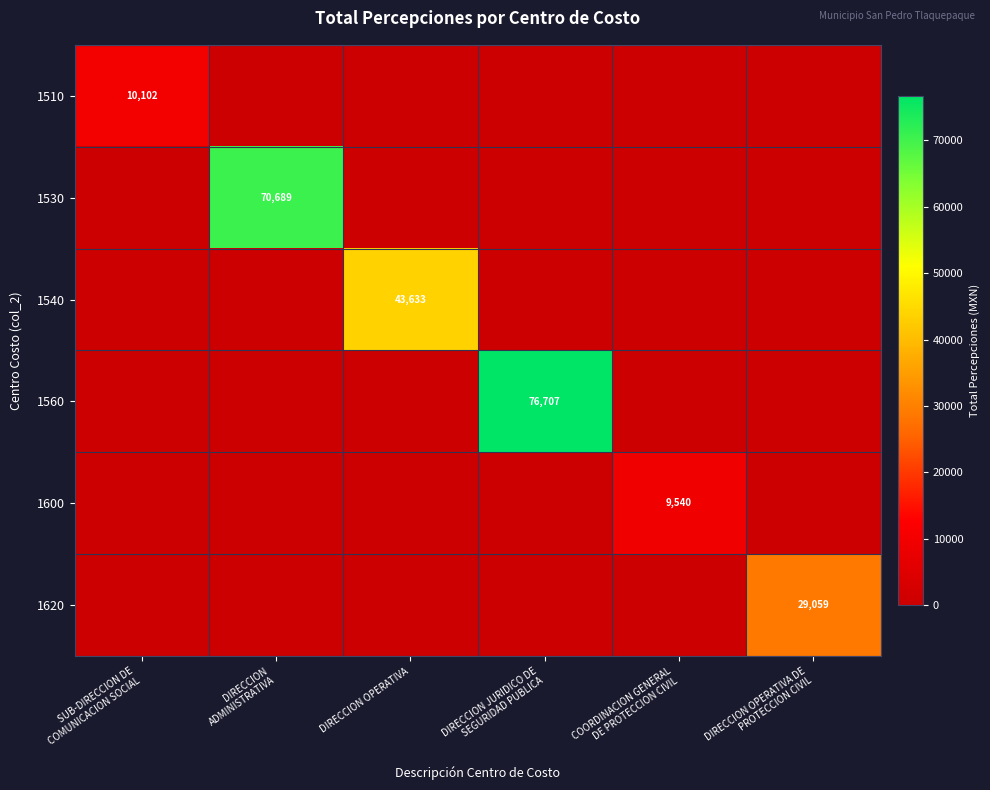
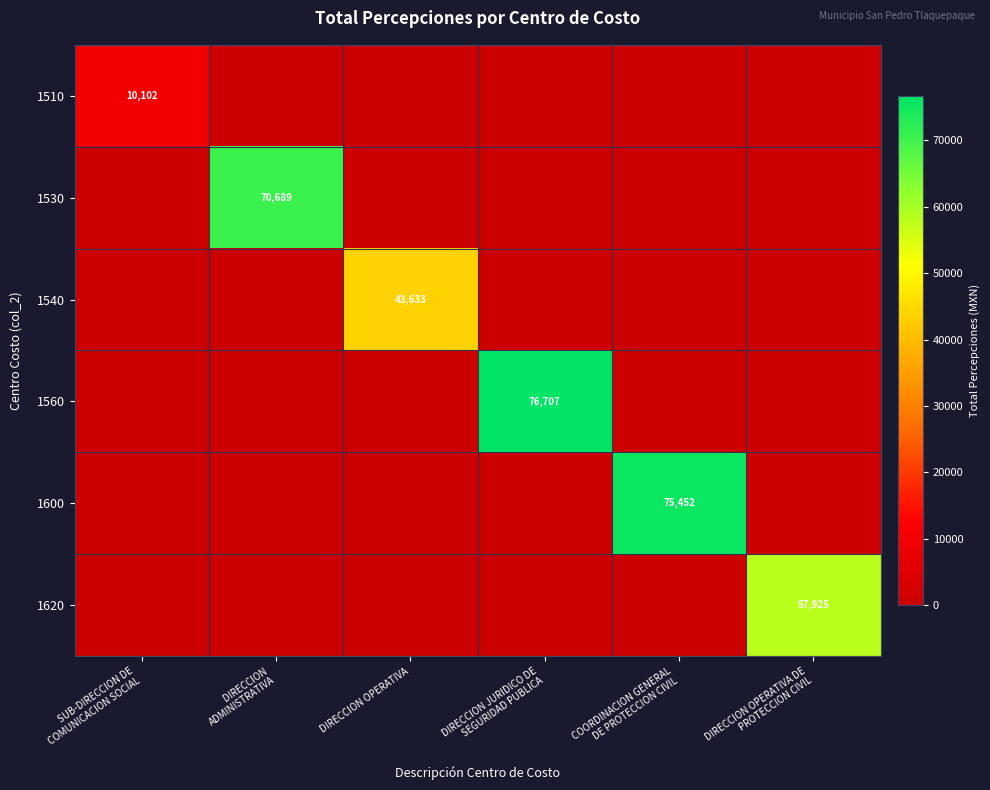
1600, COORDINACION GENERAL DE PROTECCION CIVIL: 9,540 -> 75,452
1620, DIRECCION OPERATIVA DE PROTECCION CIVIL: 29,059 -> 57,925
